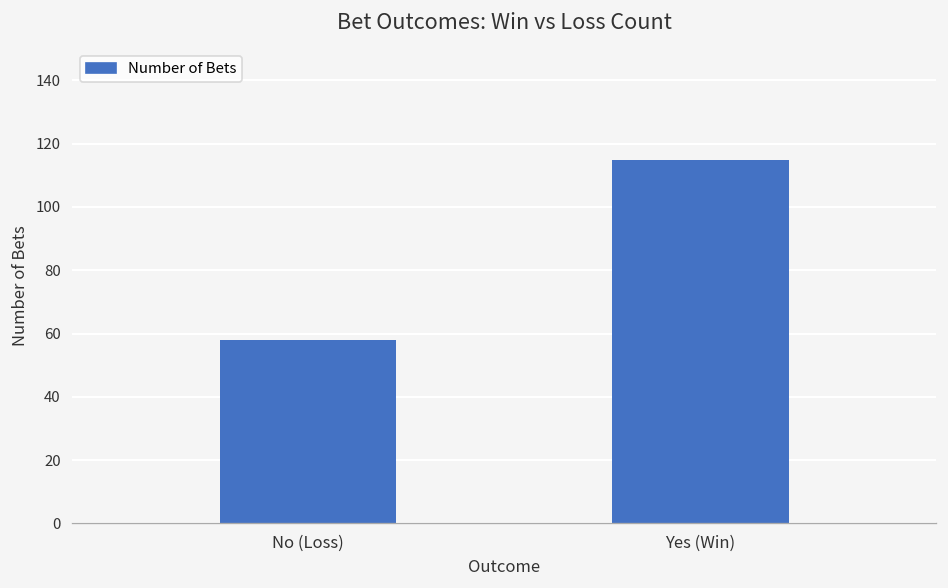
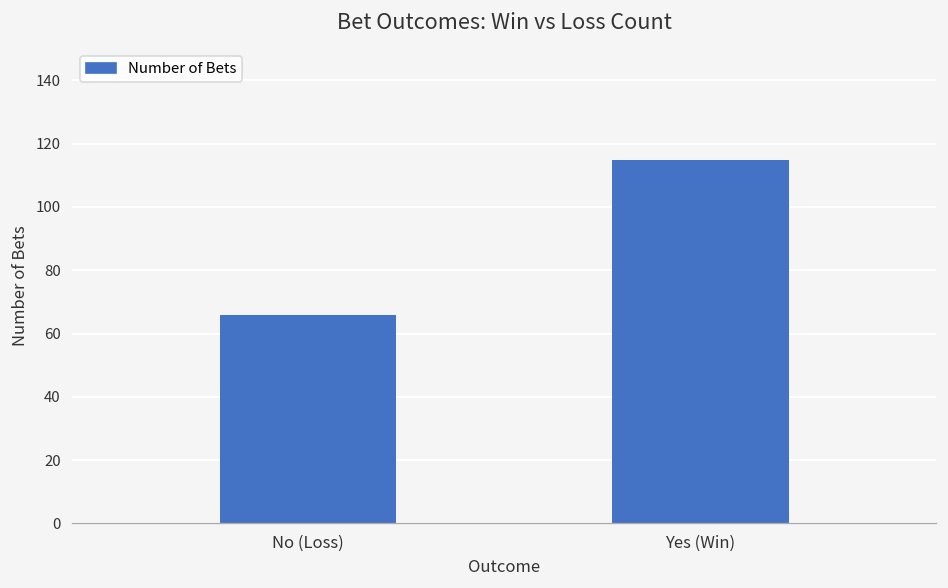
No (Loss): 58 -> 66
